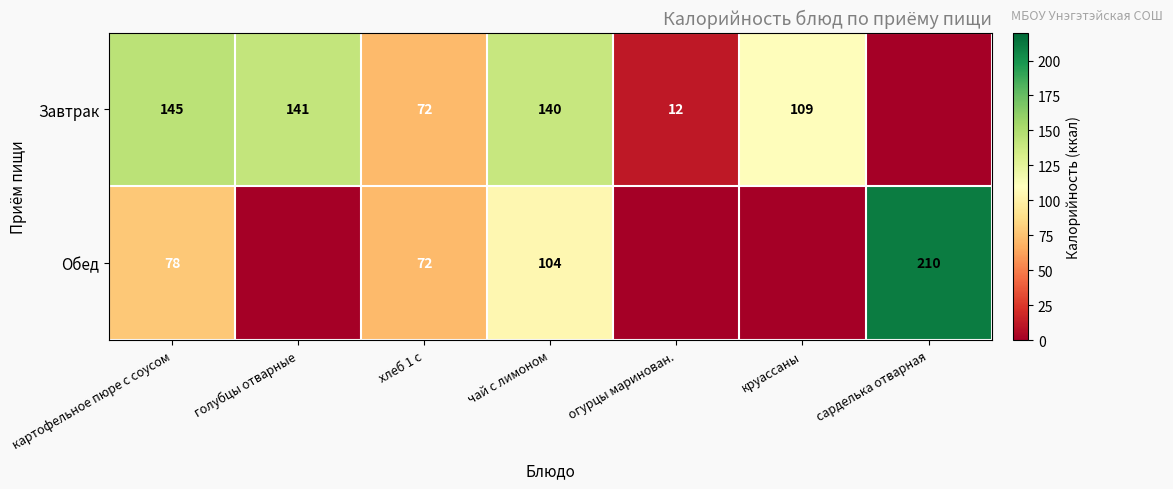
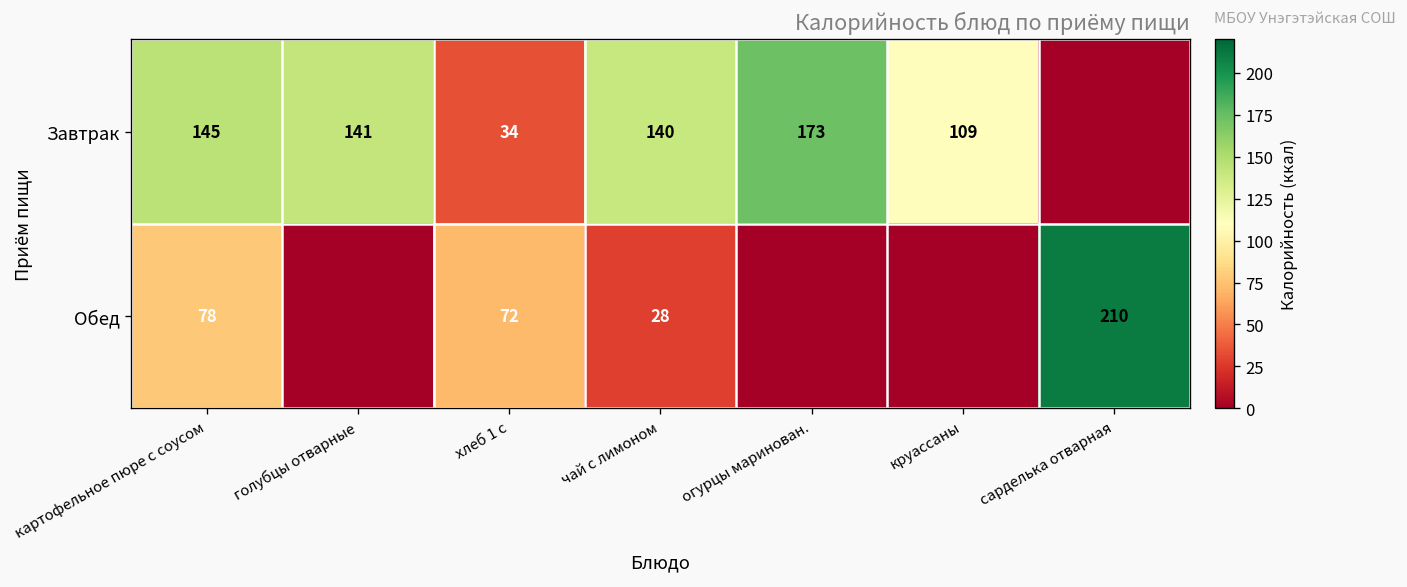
Завтрак, хлеб 1 с: 72 -> 34
Завтрак, огурцы маринован.: 12 -> 173
Обед, чай с лимоном: 104 -> 28
